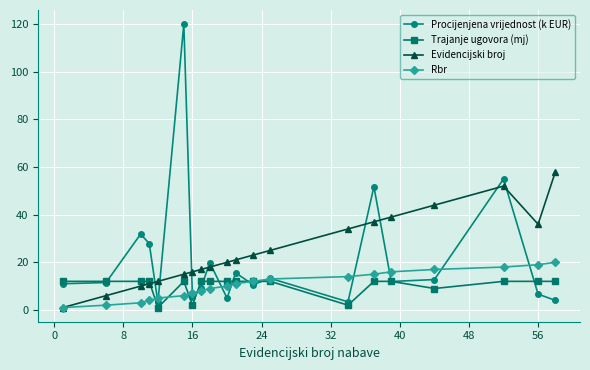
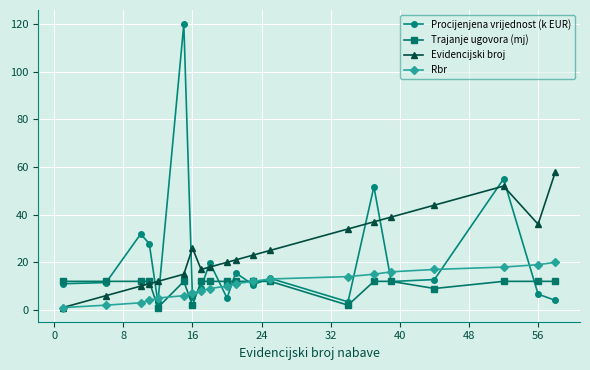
Evidencijski broj, 16: 16 -> 26
